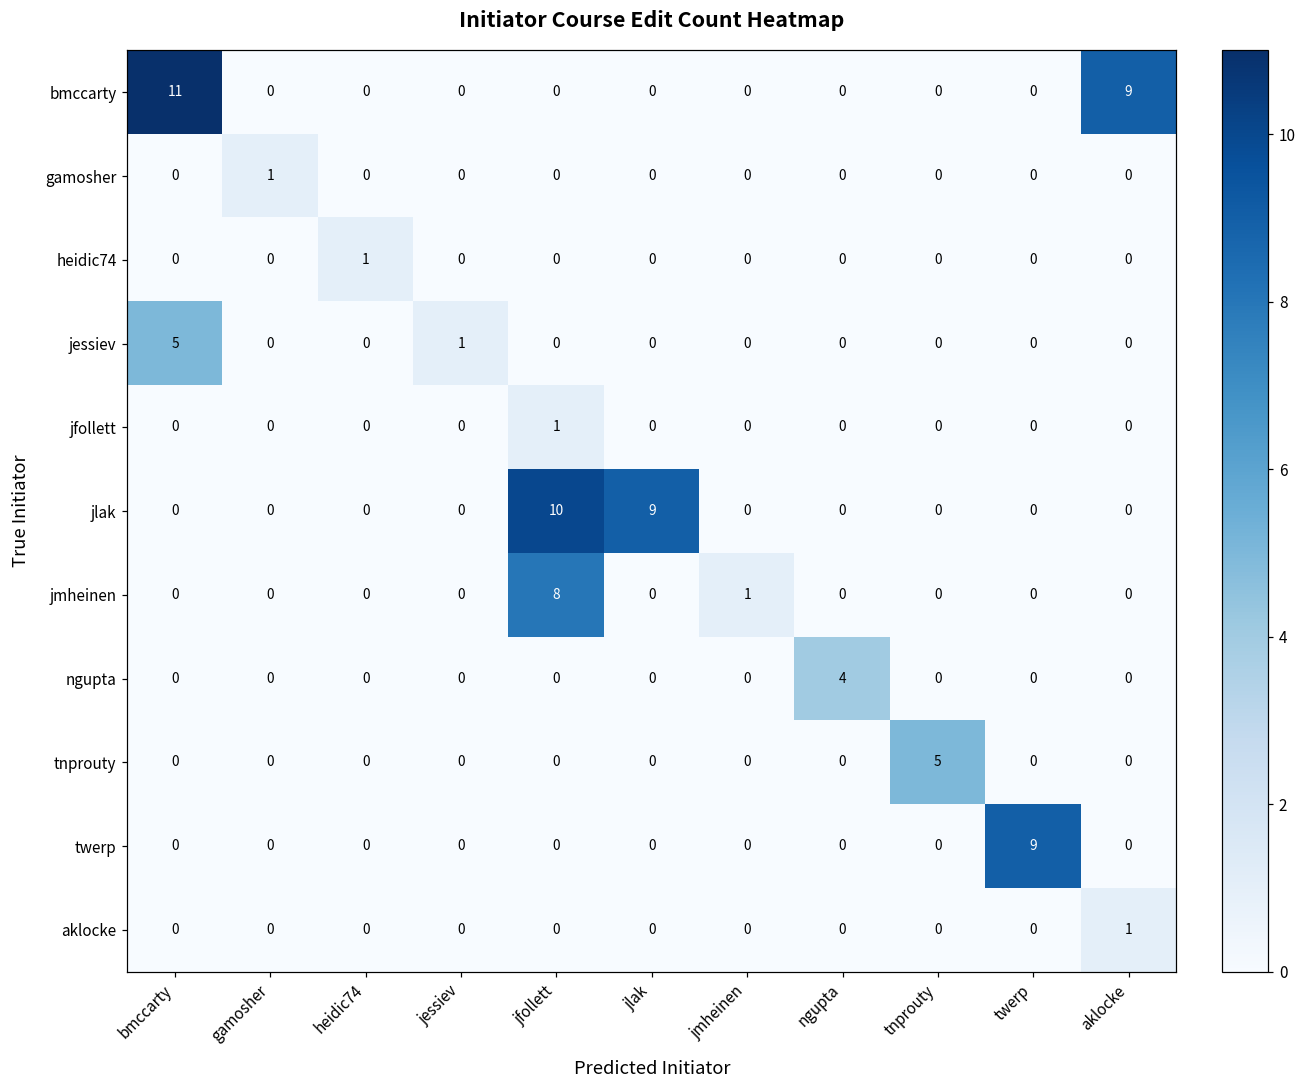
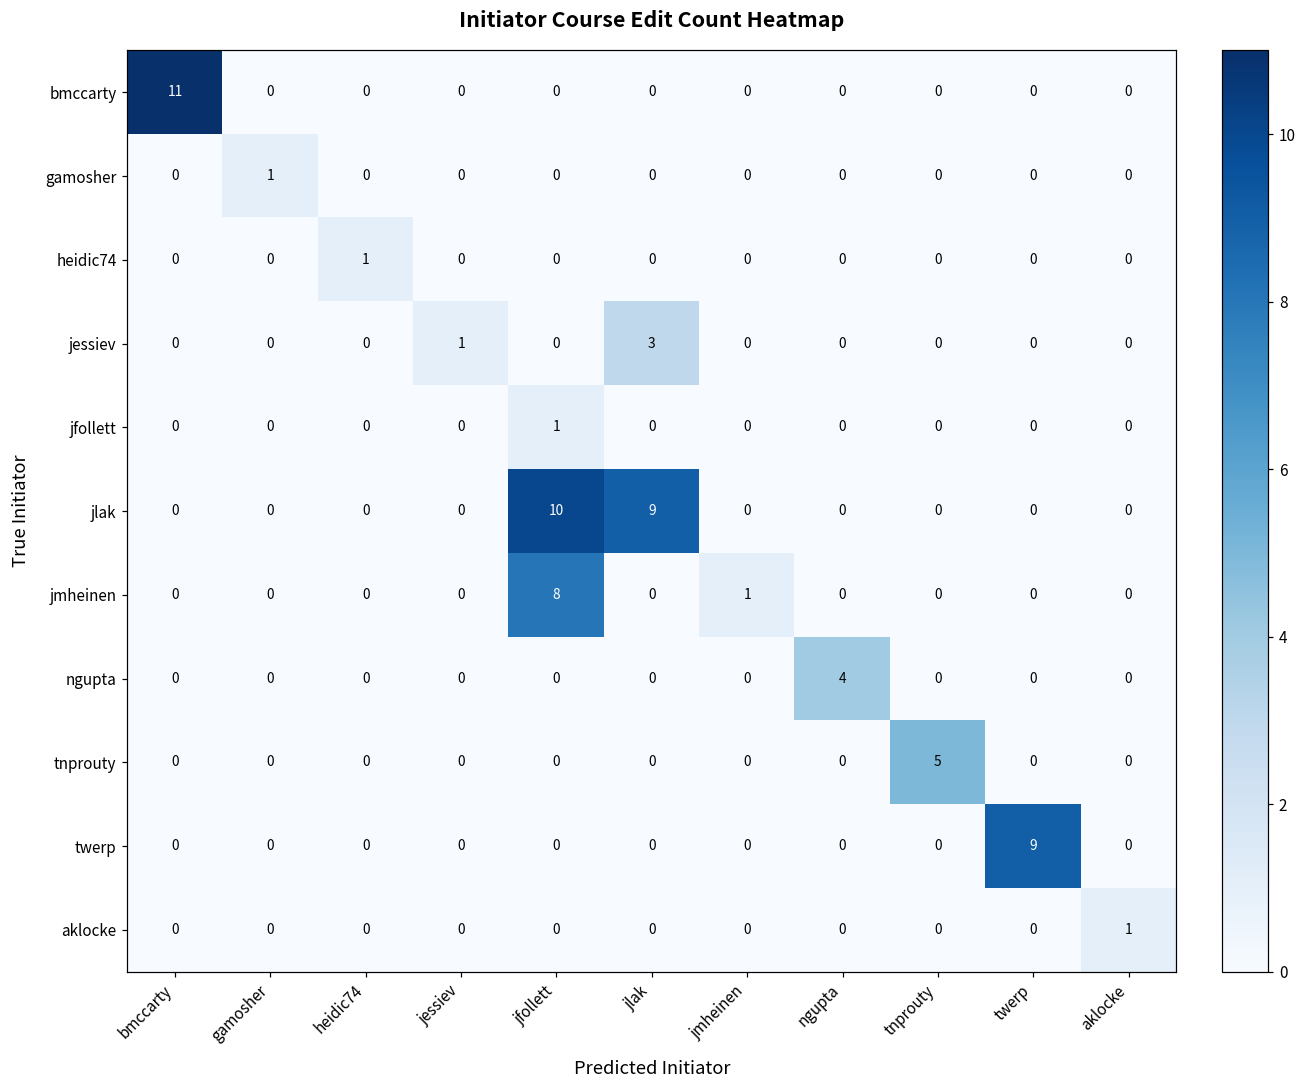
bmccarty, aklocke: 9 -> 0
jessiev, bmccarty: 5 -> 0
jessiev, jlak: 0 -> 3
